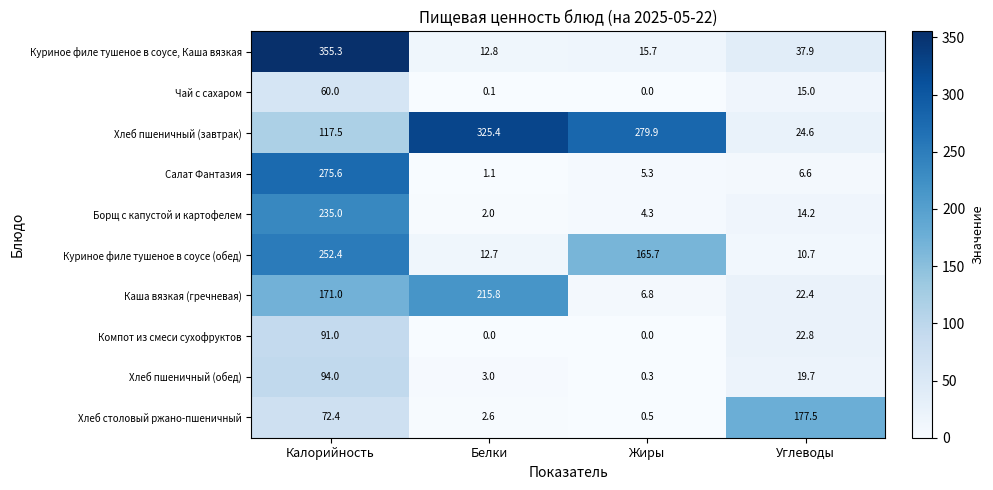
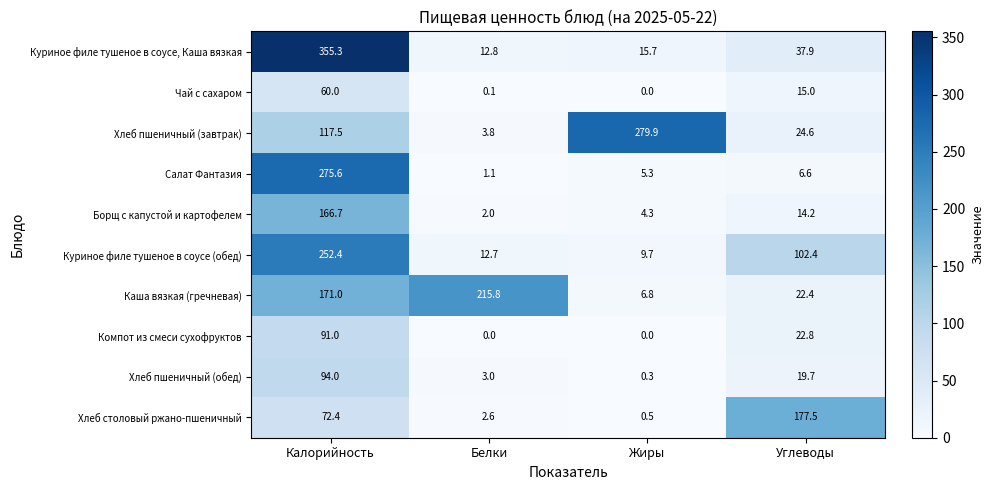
Хлеб пшеничный (завтрак), Белки: 325.4 -> 3.8
Борщ с капустой и картофелем, Калорийность: 235.0 -> 166.7
Куриное филе тушеное в соусе (обед), Жиры: 165.7 -> 9.7
Куриное филе тушеное в соусе (обед), Углеводы: 10.7 -> 102.4
